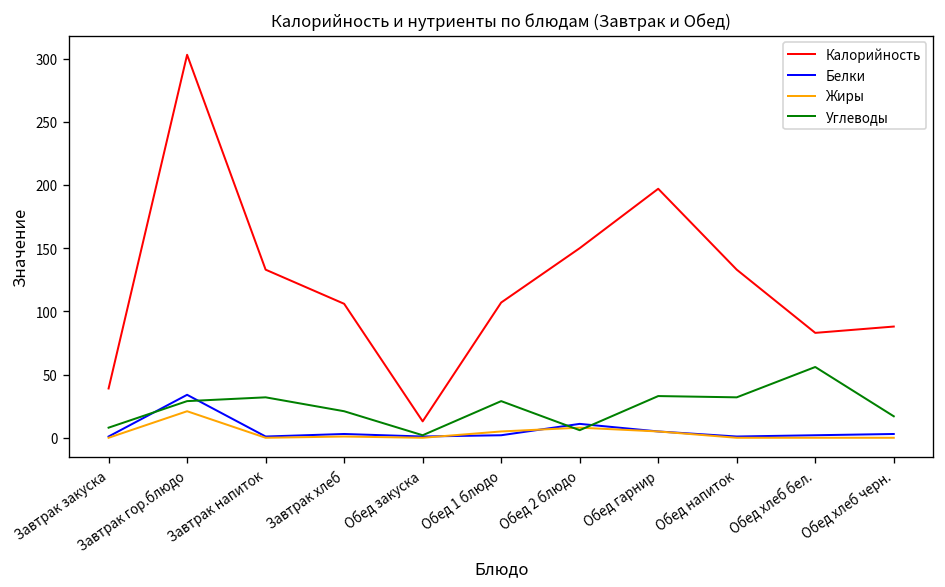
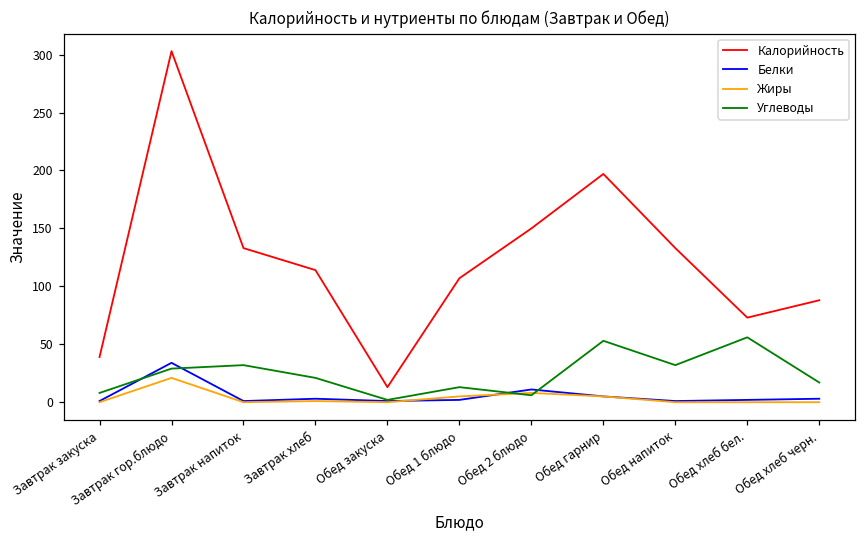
Калорийность, Завтрак хлеб: 106 -> 114
Углеводы, Обед 1 блюдо: 29 -> 13
Углеводы, Обед гарнир: 33 -> 53
Калорийность, Обед хлеб бел.: 83 -> 73
